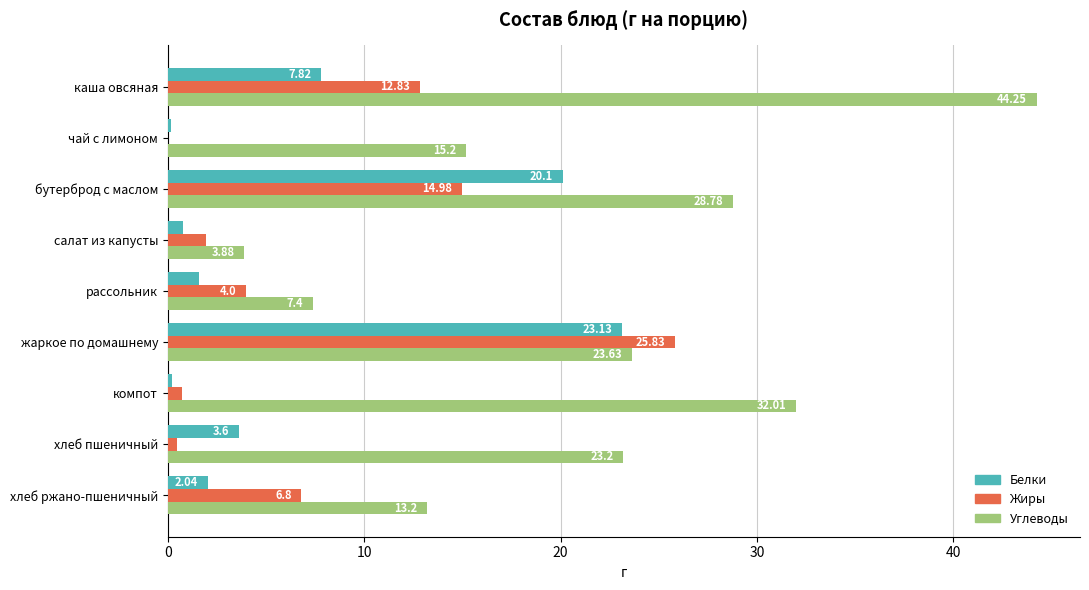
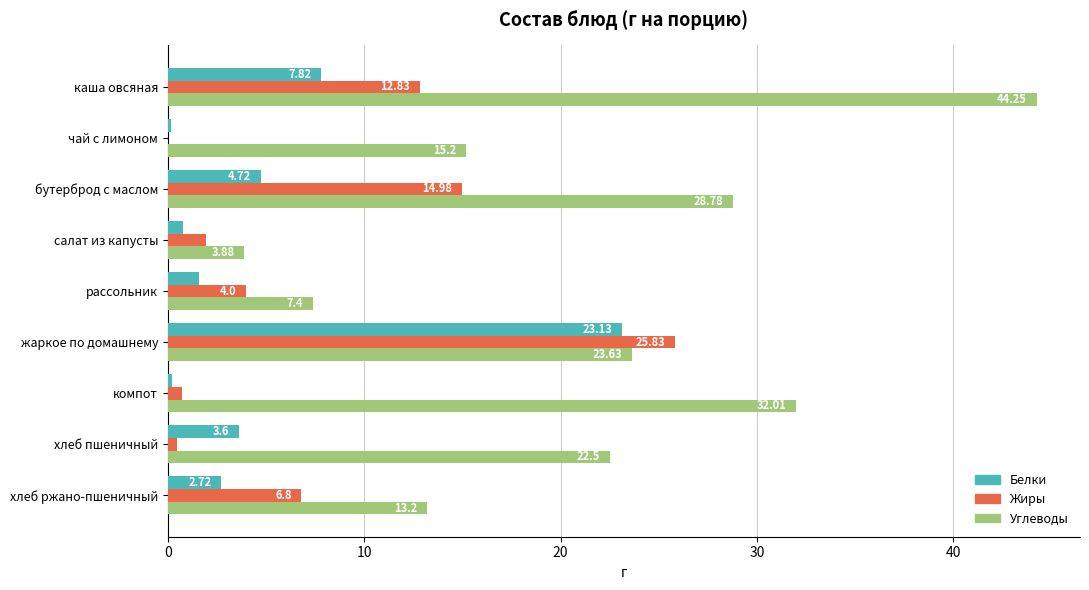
Белки, бутерброд с маслом: 20.1 -> 4.72
Углеводы, хлеб пшеничный: 23.2 -> 22.5
Белки, хлеб ржано-пшеничный: 2.04 -> 2.72
